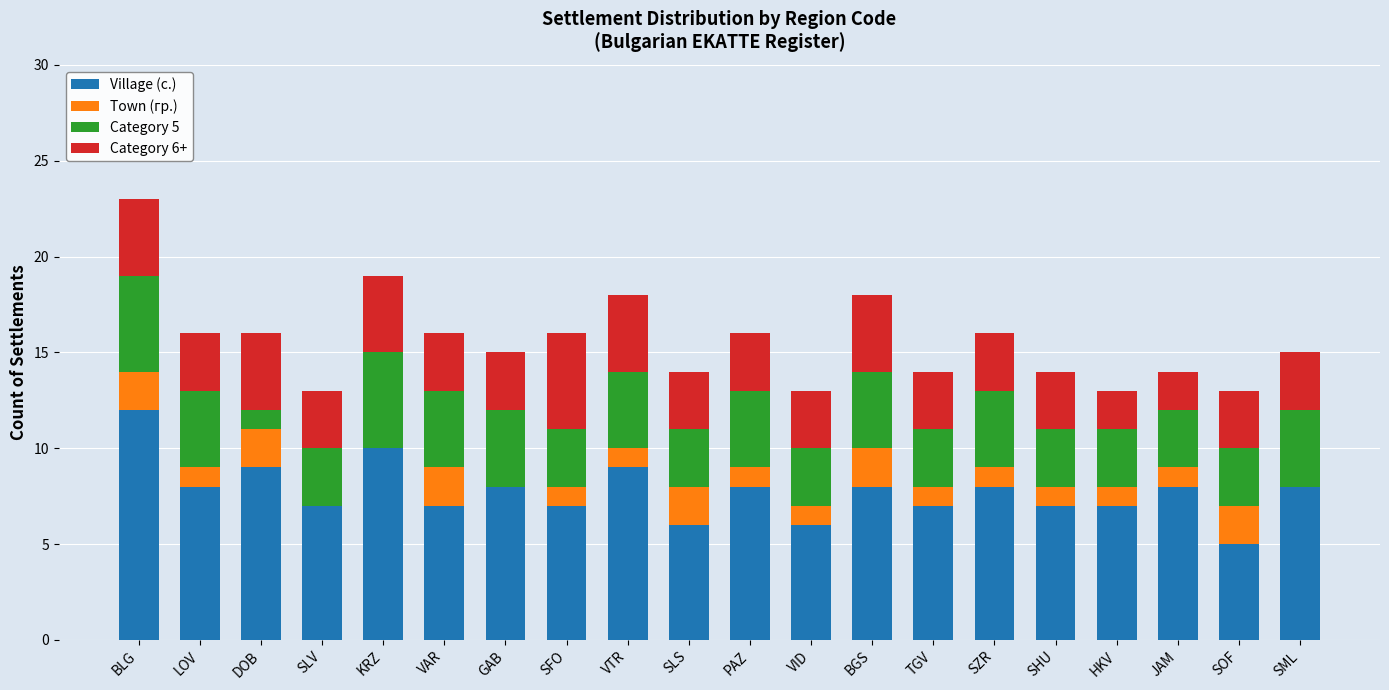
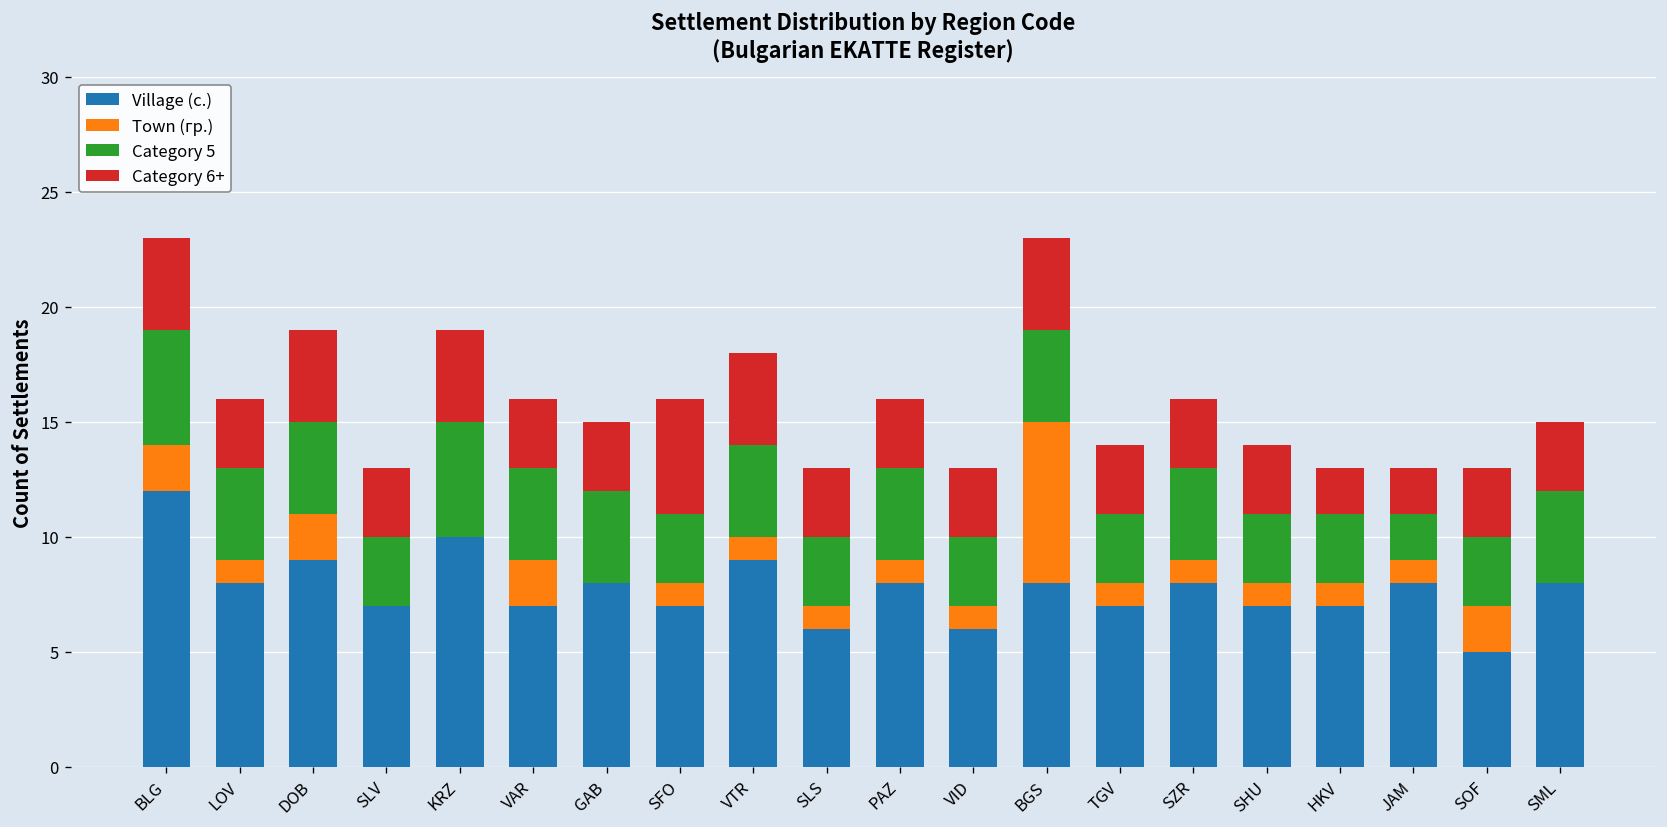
Category 5, DOB: 1 -> 4
Town (гр.), SLS: 2 -> 1
Town (гр.), BGS: 2 -> 7
Category 5, JAM: 3 -> 2
